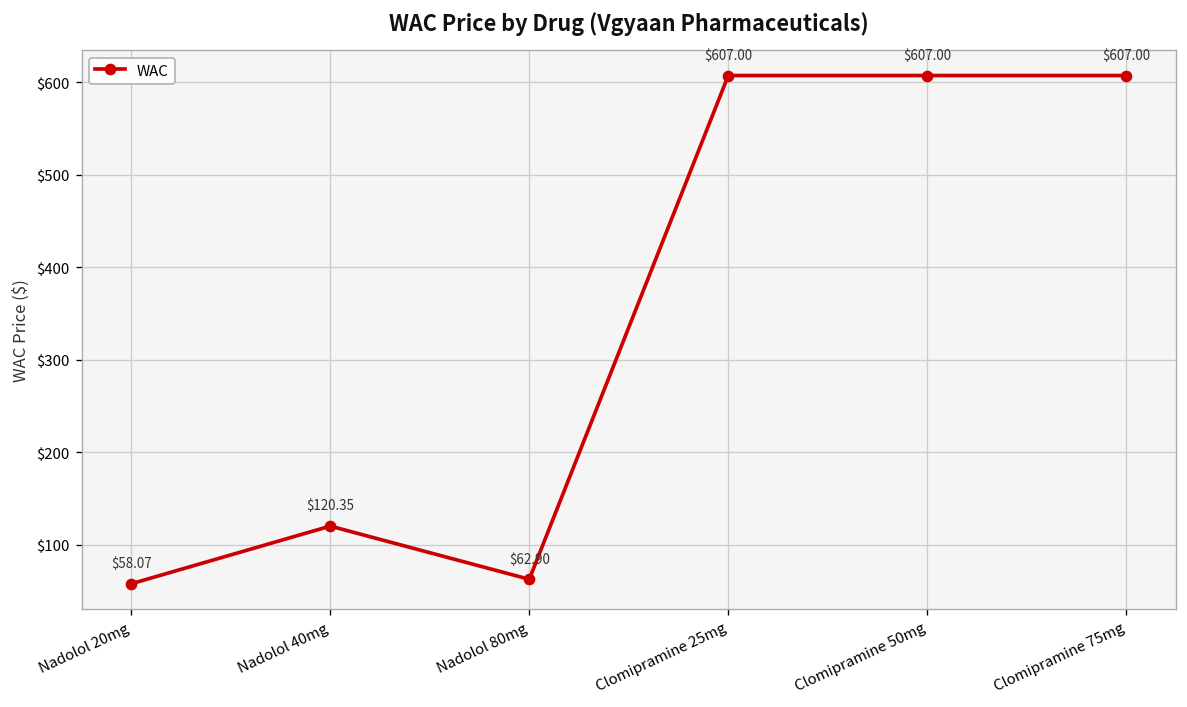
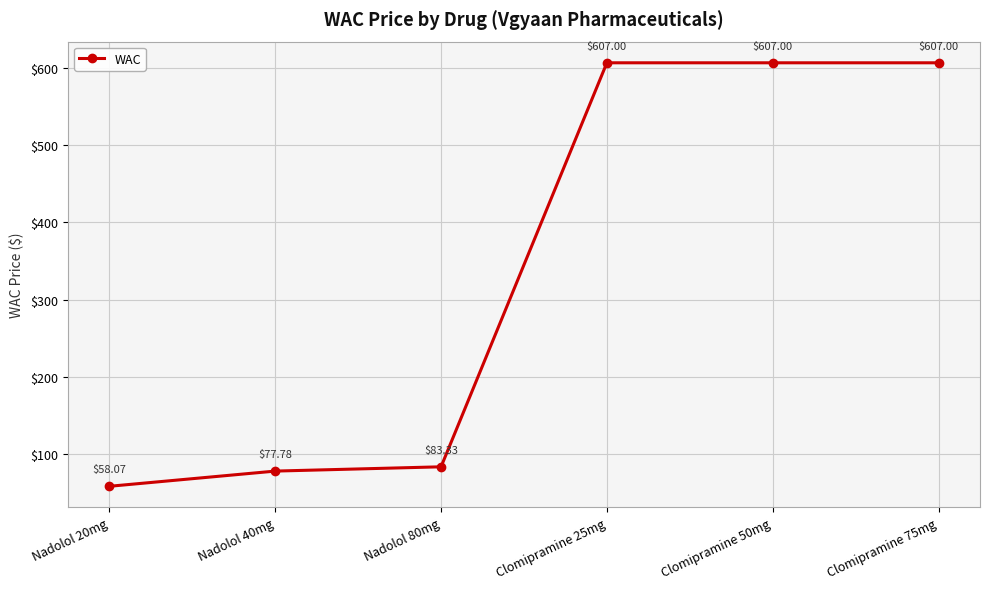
Nadolol 40mg: $120.35 -> $77.78
Nadolol 80mg: $62.90 -> $83.33
